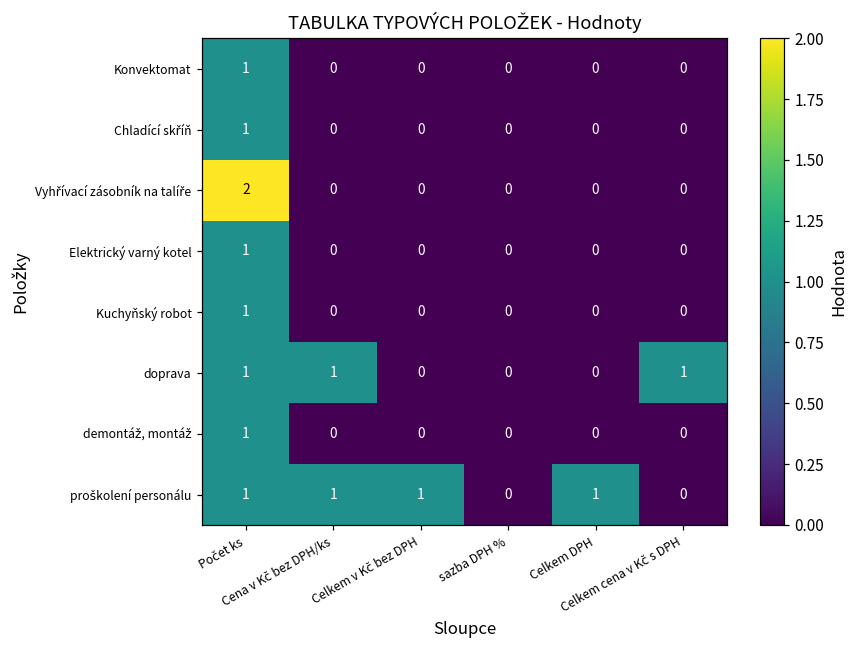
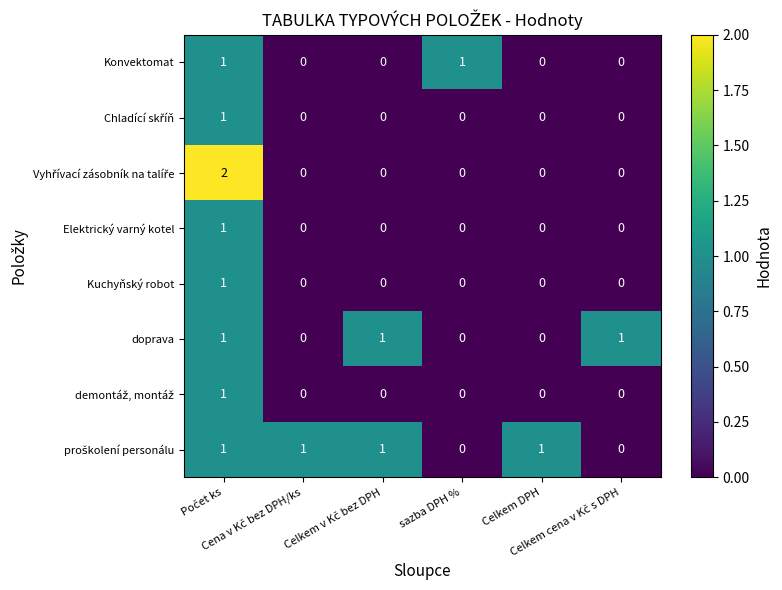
Konvektomat, sazba DPH %: 0 -> 1
doprava, Cena v Kč bez DPH/ks: 1 -> 0
doprava, Celkem v Kč bez DPH: 0 -> 1
